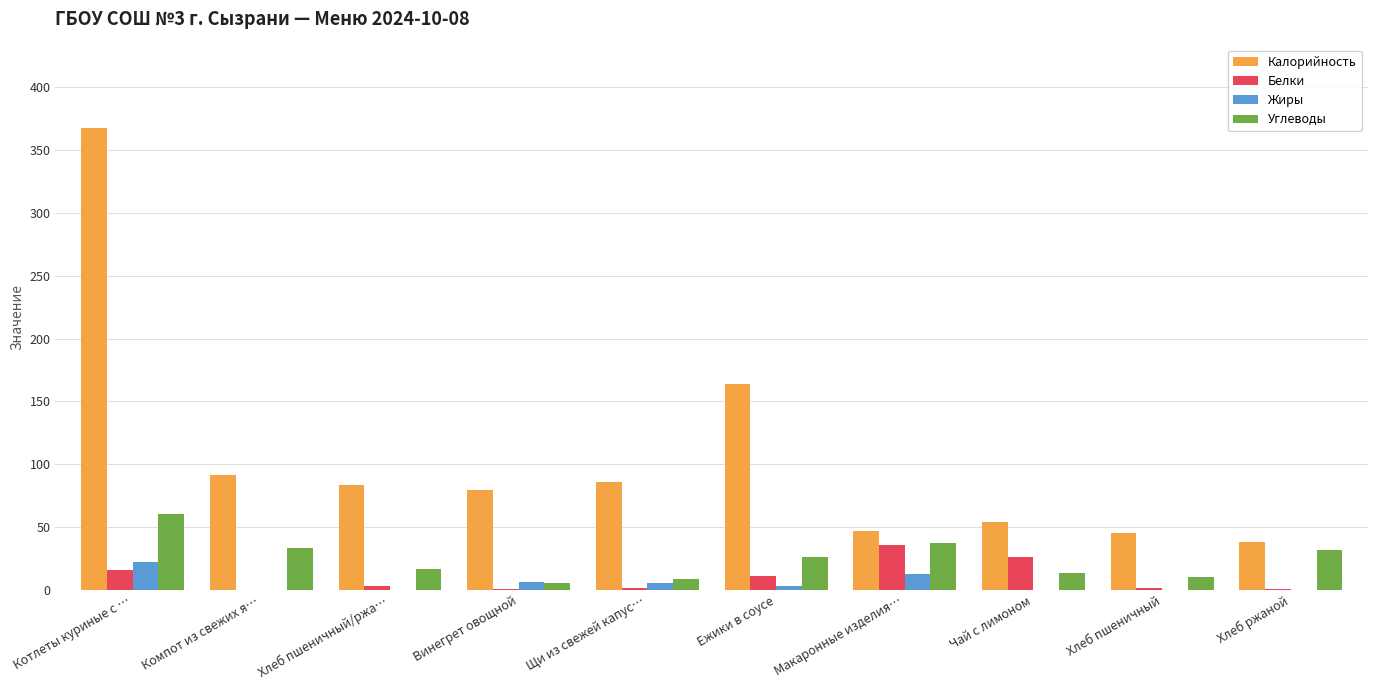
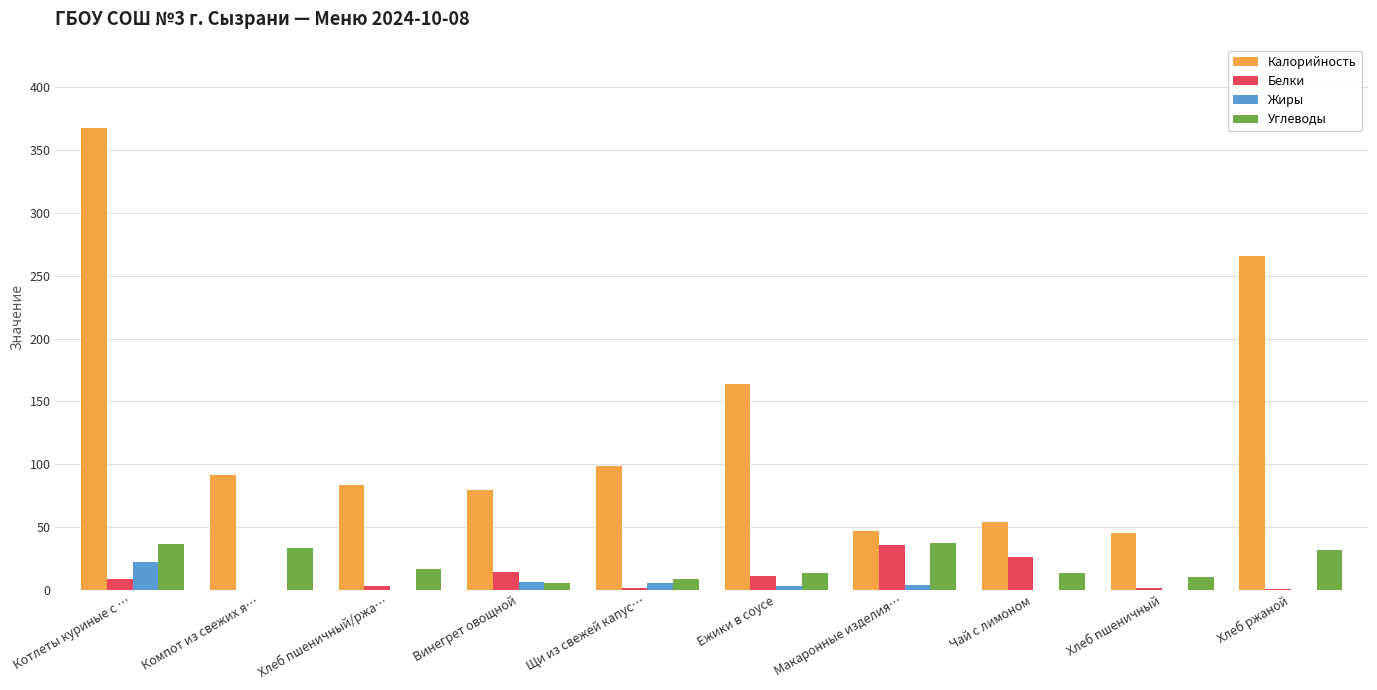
Белки, Котлеты куриные с …: 16 -> 9
Углеводы, Котлеты куриные с …: 60 -> 37
Белки, Винегрет овощной: 1 -> 14
Калорийность, Щи из свежей капус…: 86 -> 98
Углеводы, Ежики в соусе: 26 -> 14
Жиры, Макаронные изделия…: 13 -> 4
Калорийность, Хлеб ржаной: 38 -> 266
